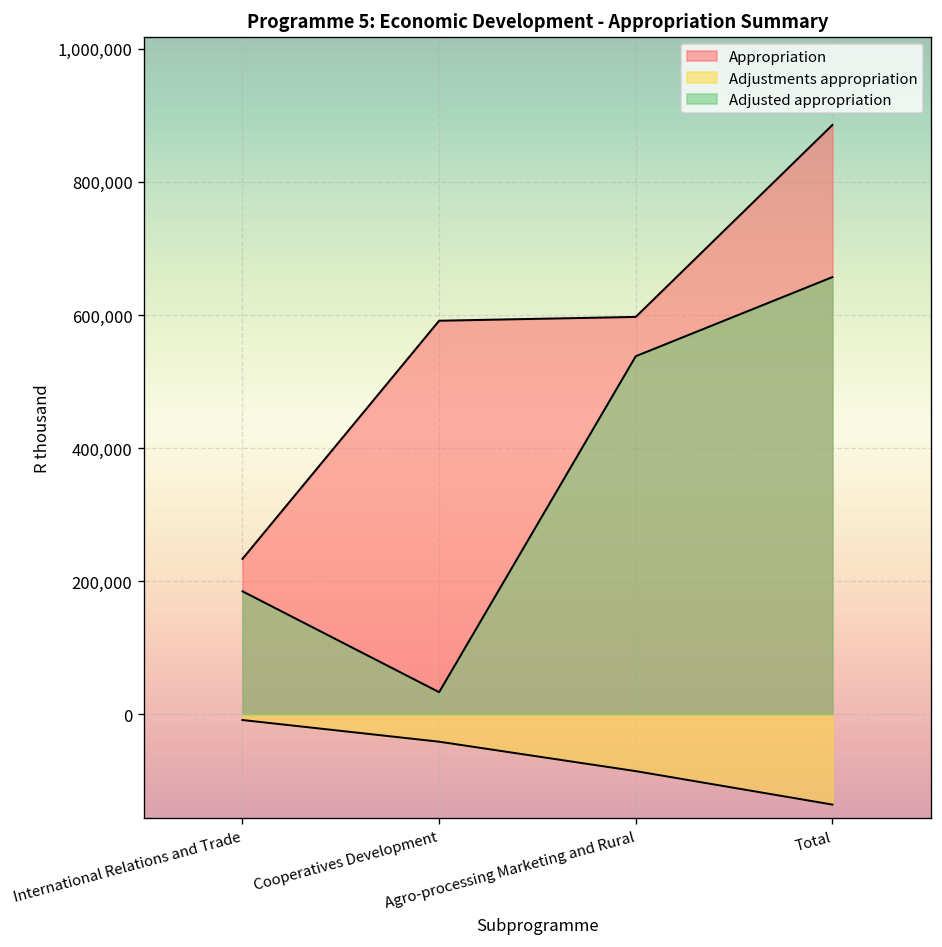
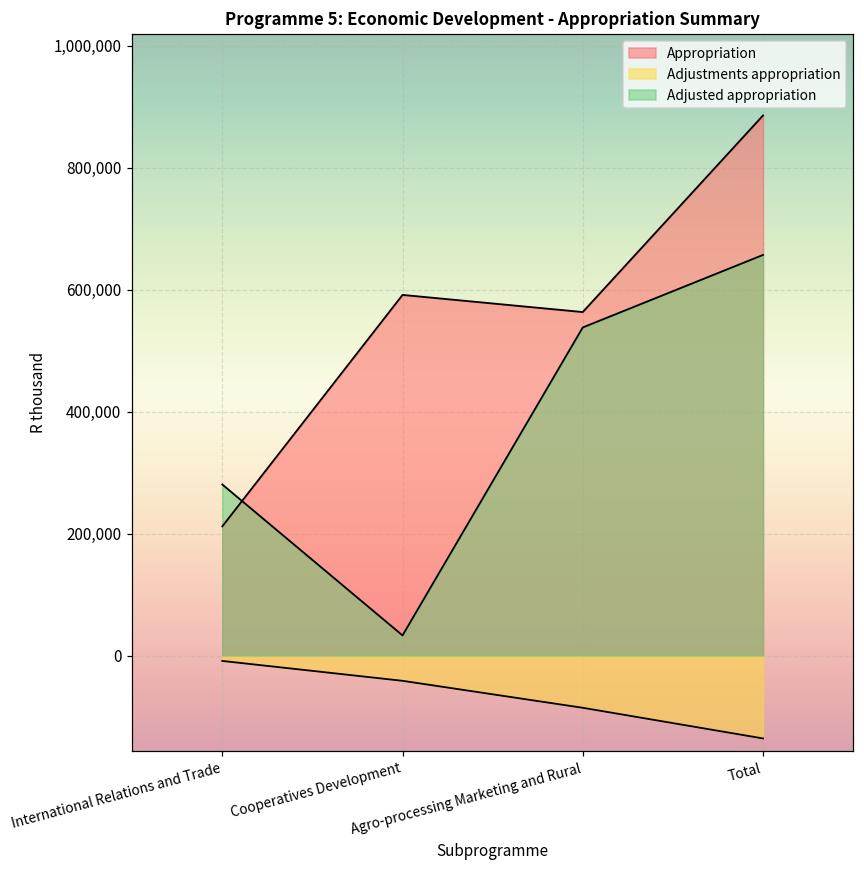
Appropriation, International Relations and Trade: 230,000 -> 210,000
Adjusted appropriation, International Relations and Trade: 180,000 -> 280,000
Appropriation, Agro-processing Marketing and Rural: 600,000 -> 560,000
